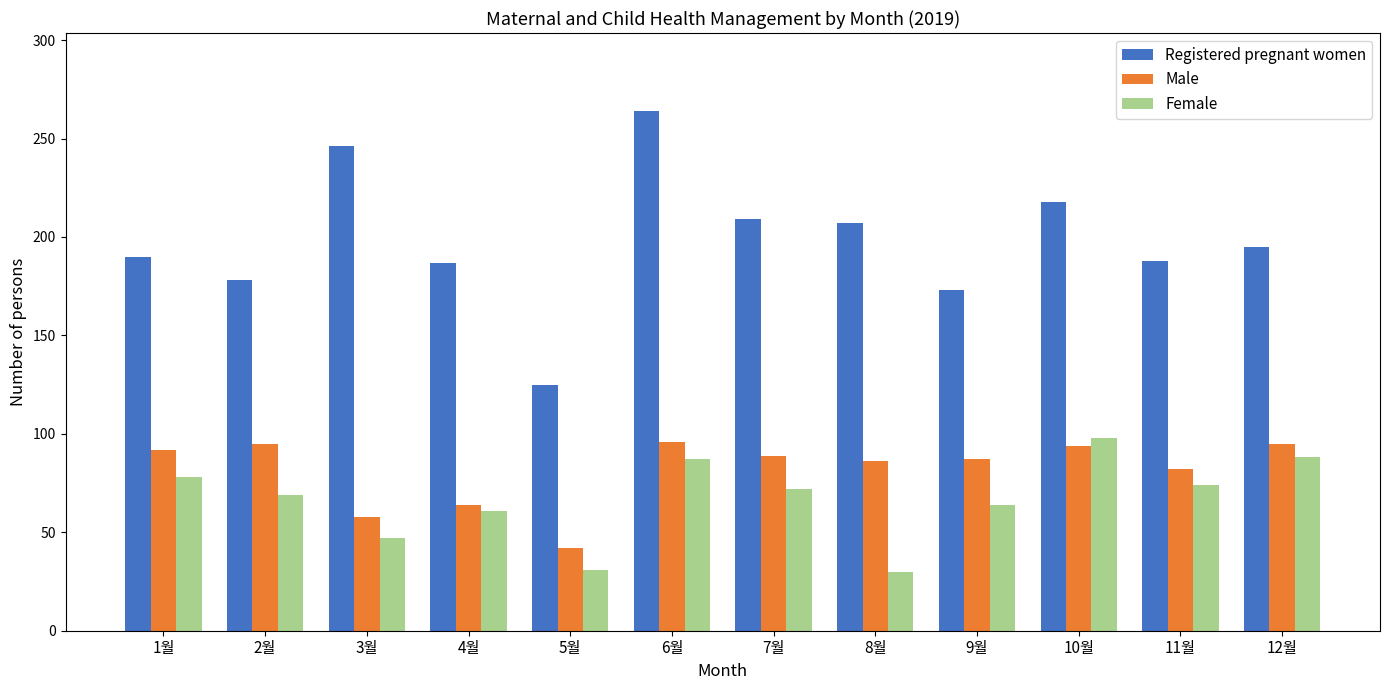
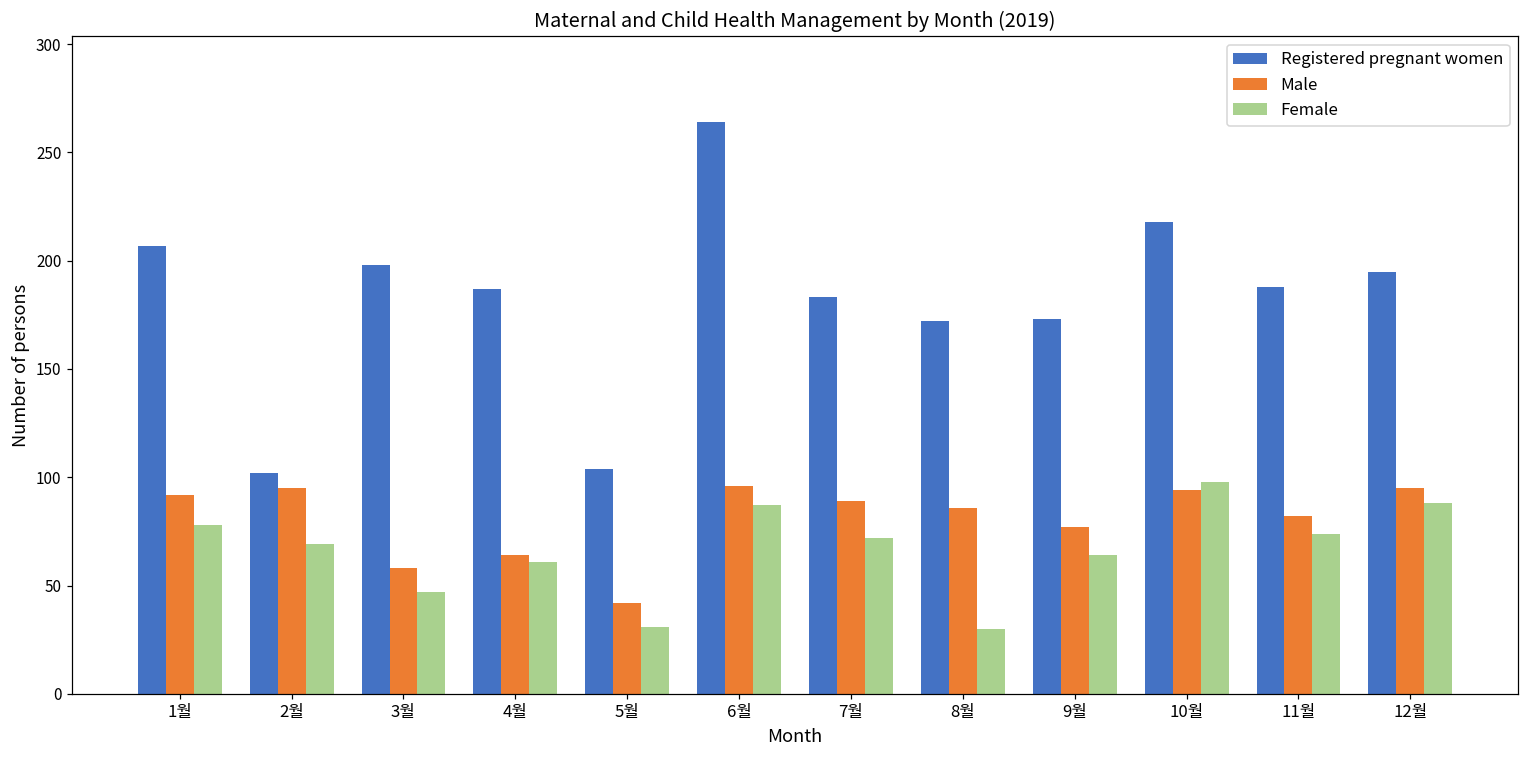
Registered pregnant women, 1월: 190 -> 207
Registered pregnant women, 2월: 178 -> 102
Registered pregnant women, 3월: 246 -> 198
Registered pregnant women, 5월: 125 -> 104
Registered pregnant women, 7월: 209 -> 183
Registered pregnant women, 8월: 207 -> 172
Male, 9월: 87 -> 77
